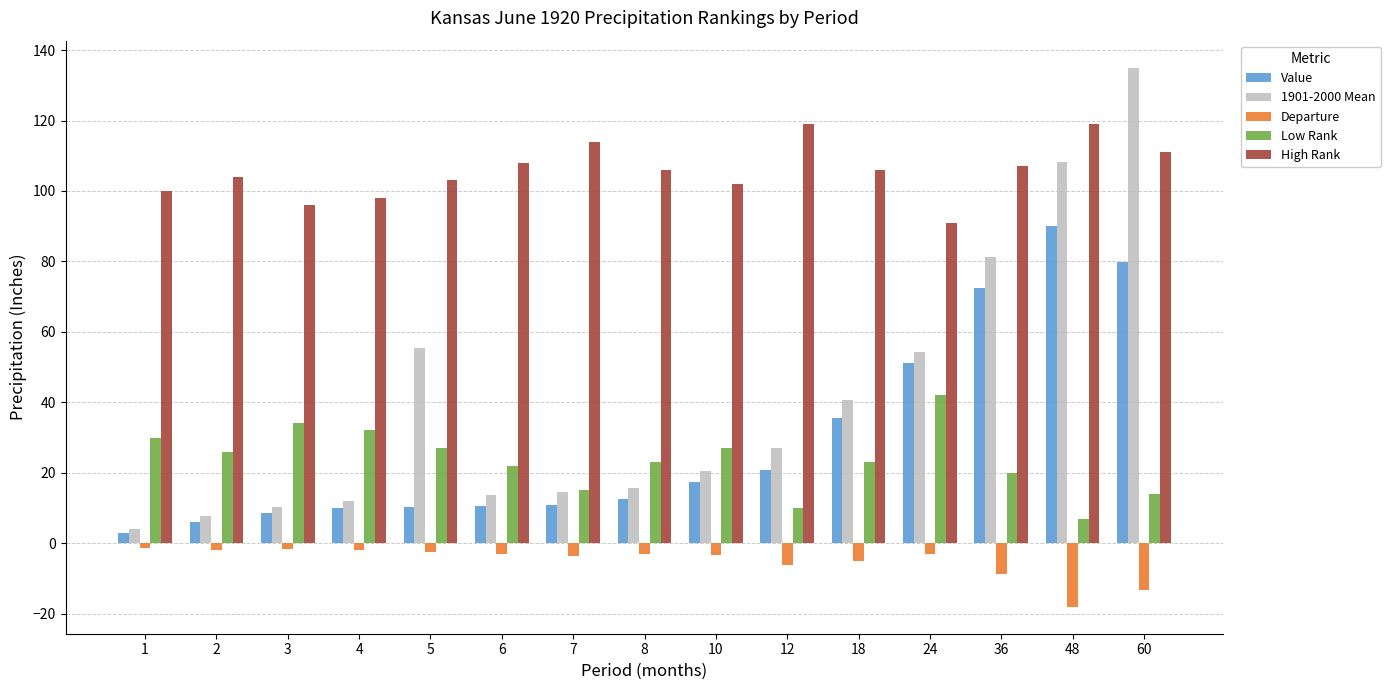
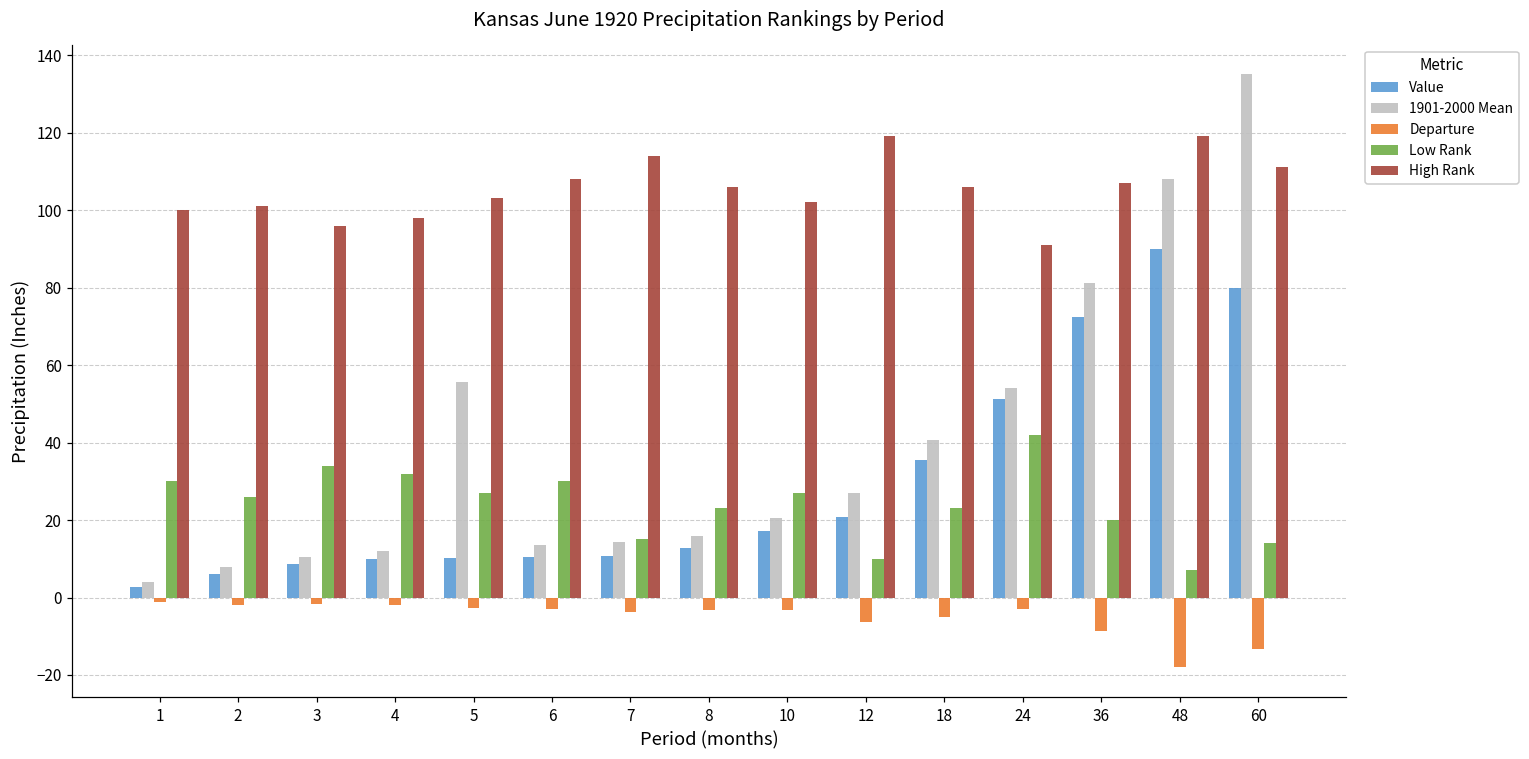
High Rank, 2: 104 -> 101
Low Rank, 6: 22 -> 30
